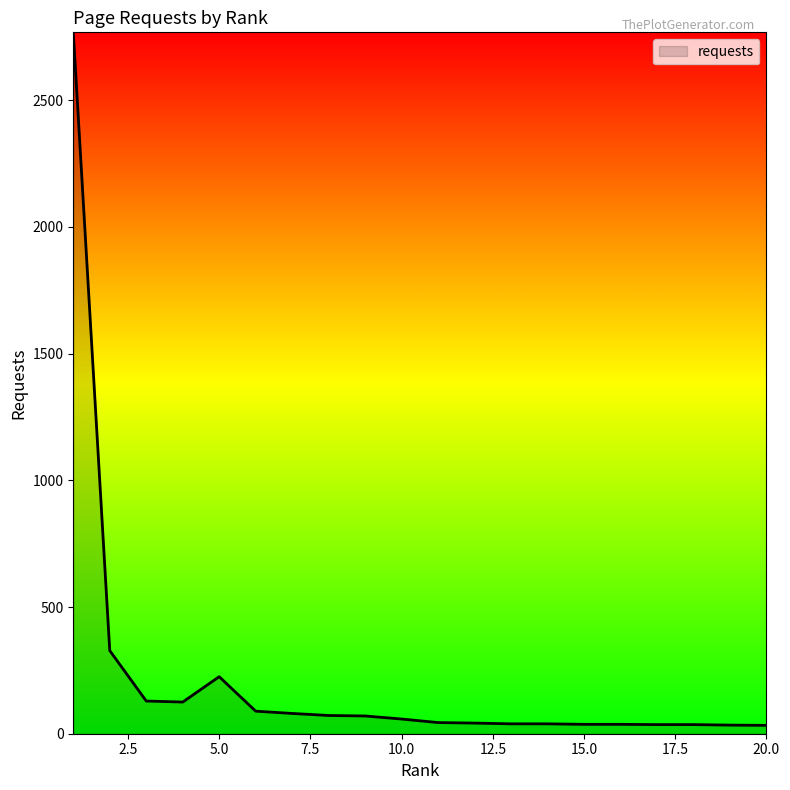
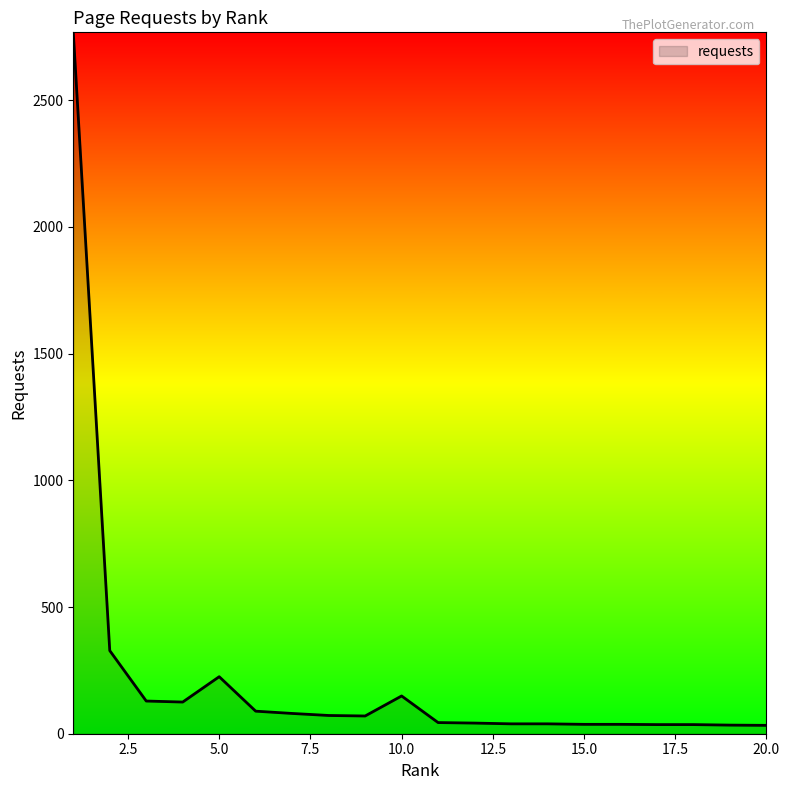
10.0: 60 -> 150
